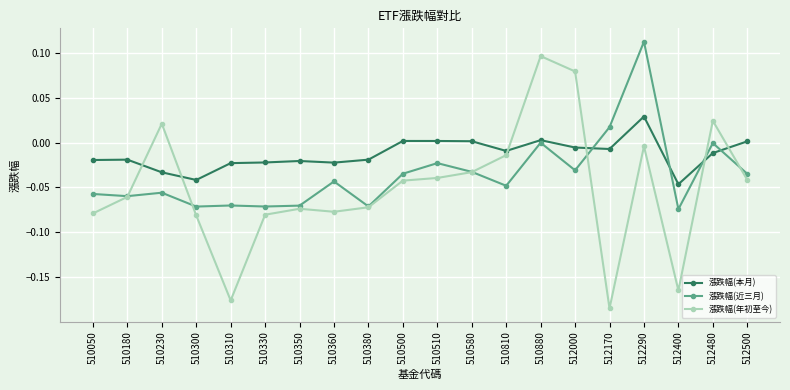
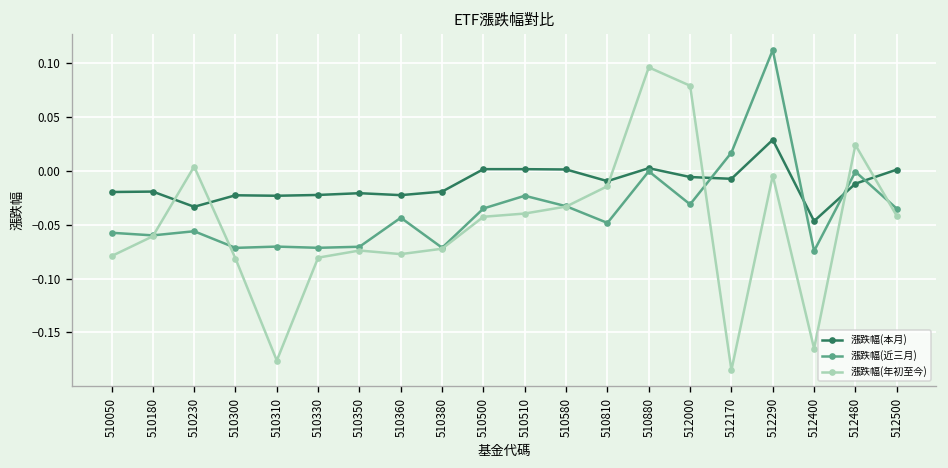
漲跌幅(年初至今), 510230: 0.02 -> 0.00
漲跌幅(本月), 510300: -0.04 -> -0.02
